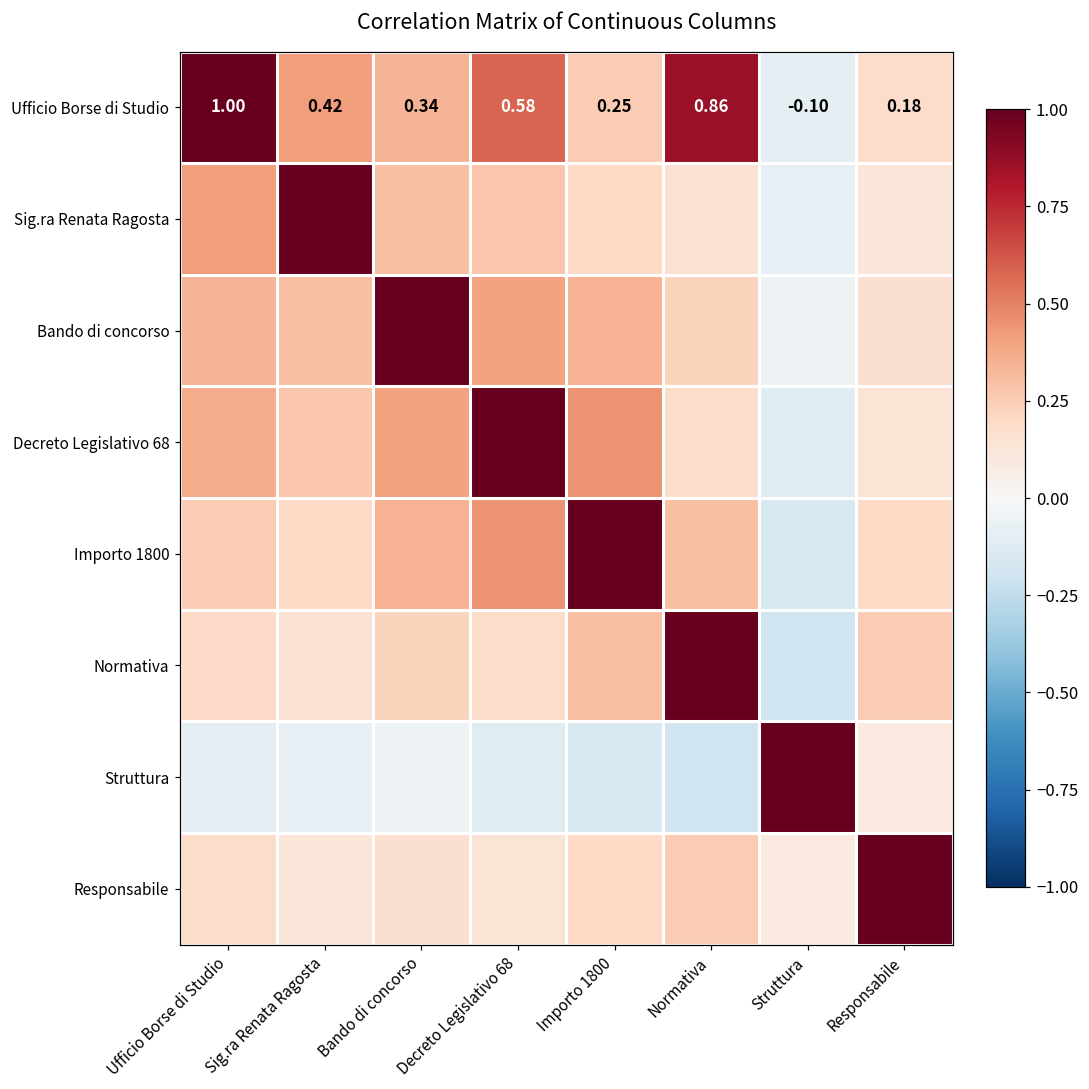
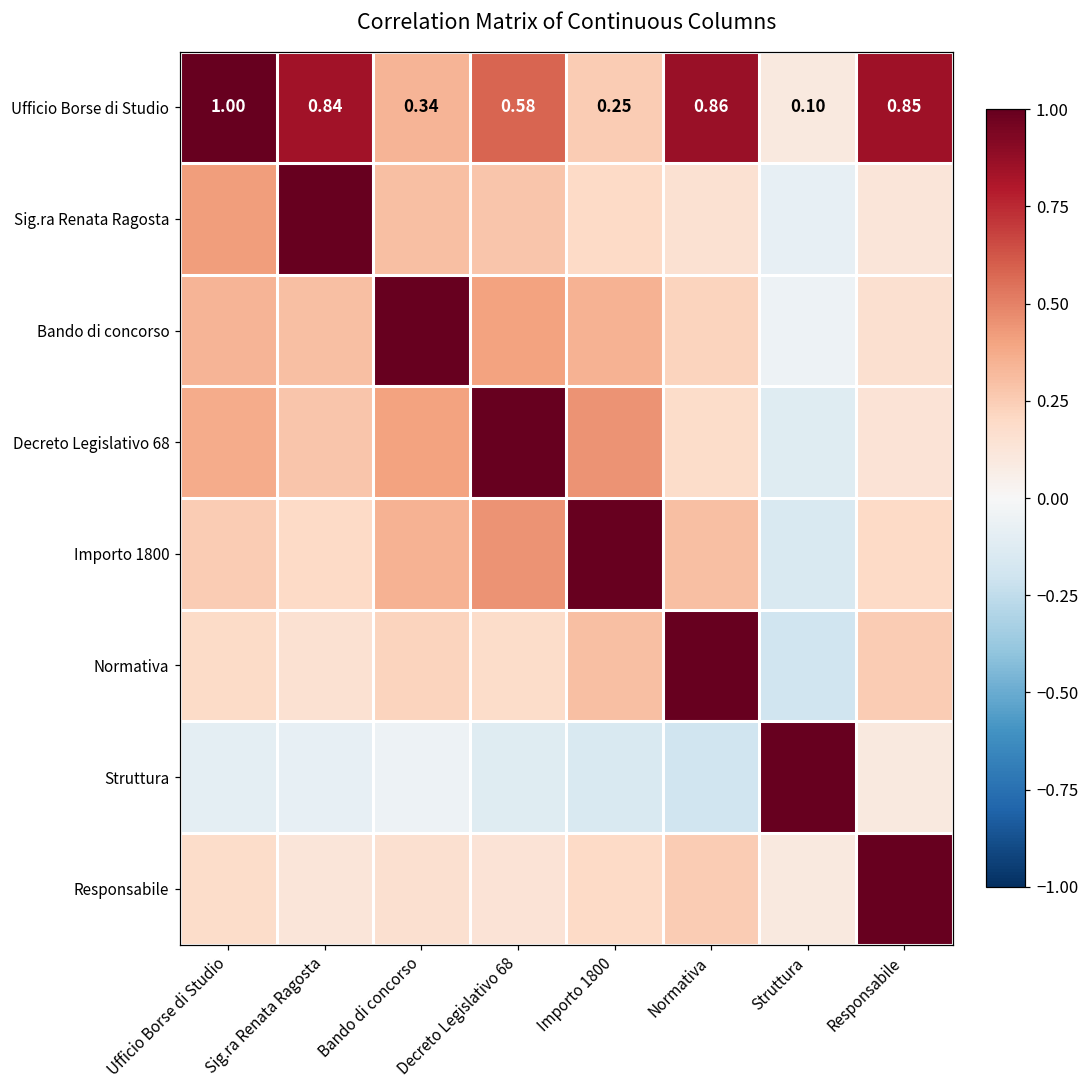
Ufficio Borse di Studio, Sig.ra Renata Ragosta: 0.42 -> 0.84
Ufficio Borse di Studio, Struttura: -0.10 -> 0.10
Ufficio Borse di Studio, Responsabile: 0.18 -> 0.85
